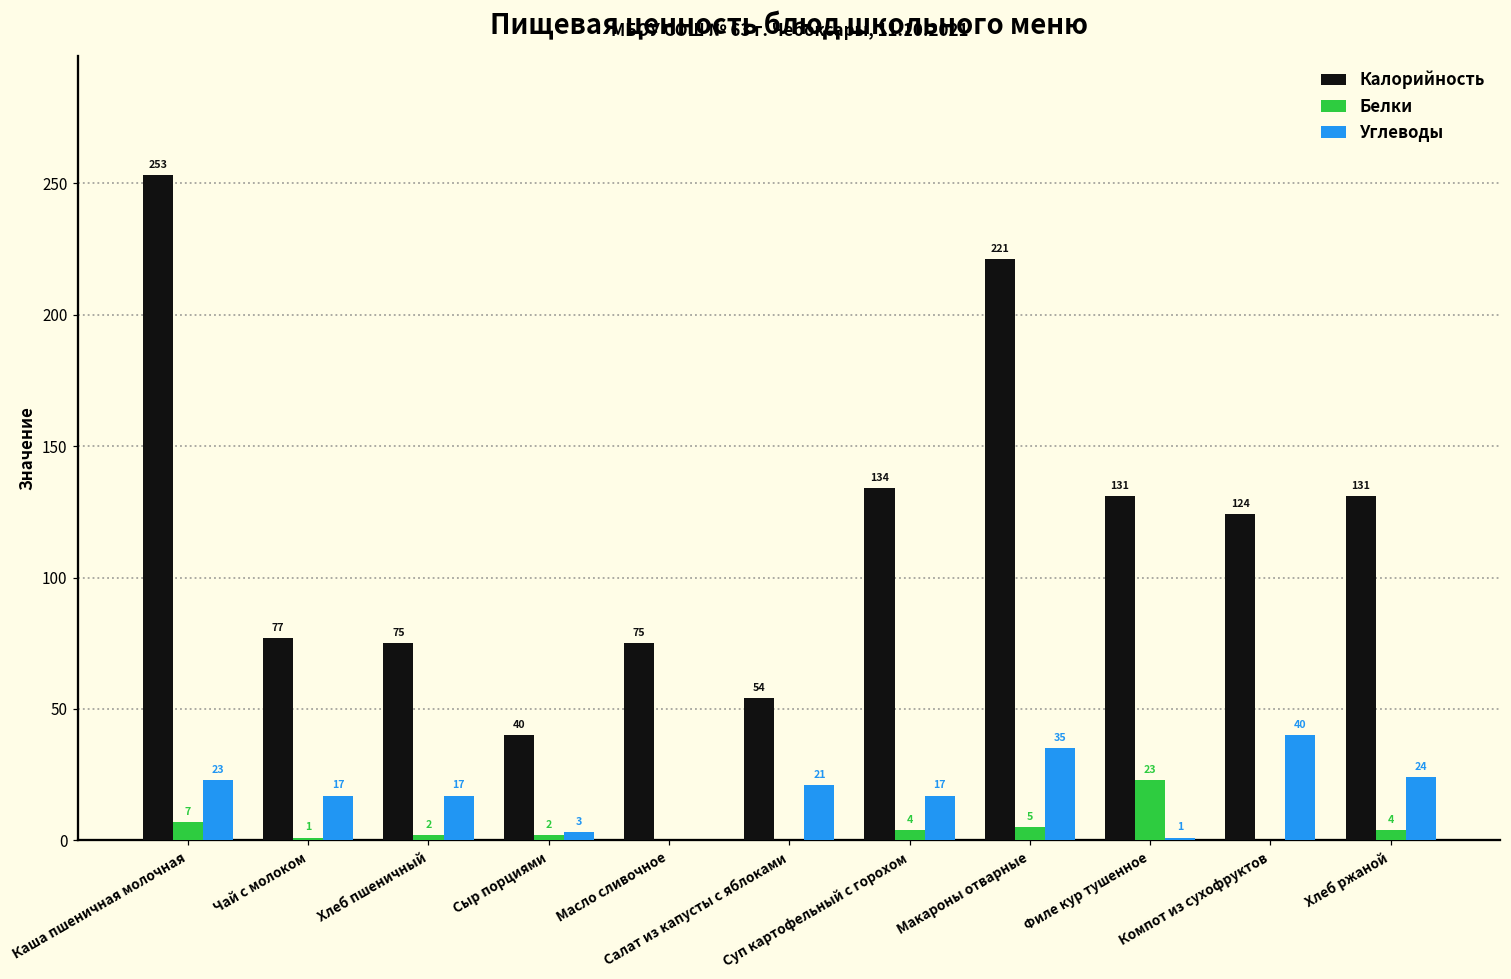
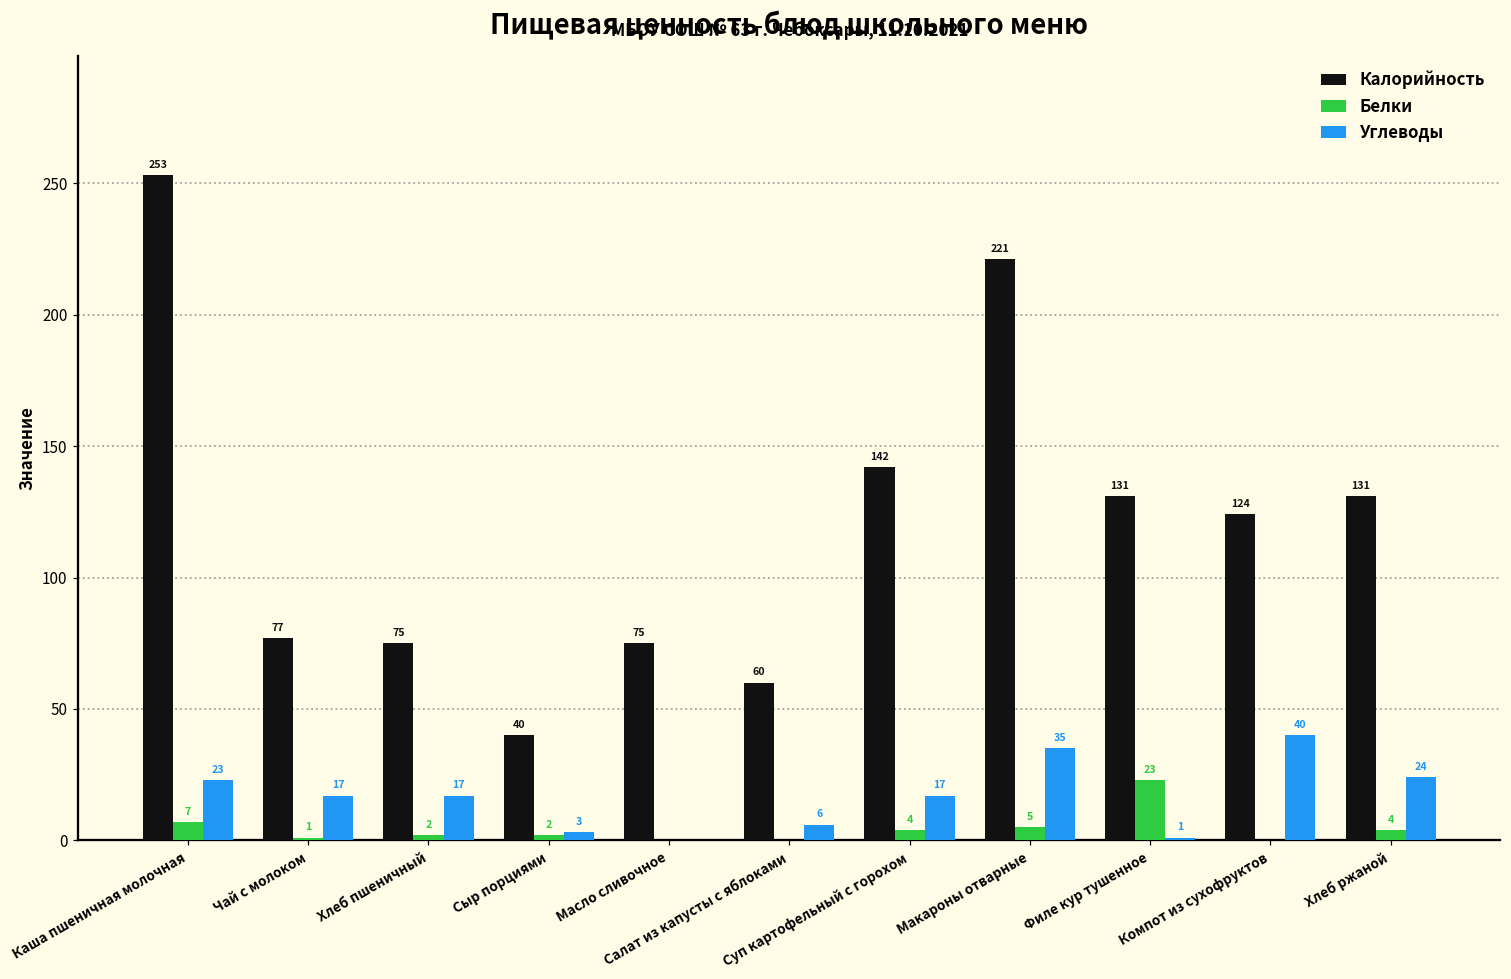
Калорийность, Салат из капусты с яблоками: 54 -> 60
Углеводы, Салат из капусты с яблоками: 21 -> 6
Калорийность, Суп картофельный с горохом: 134 -> 142
